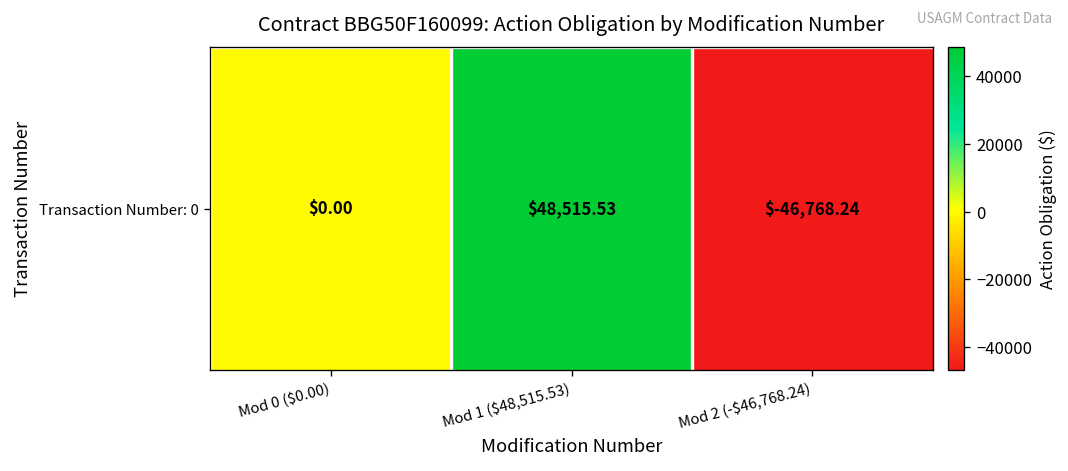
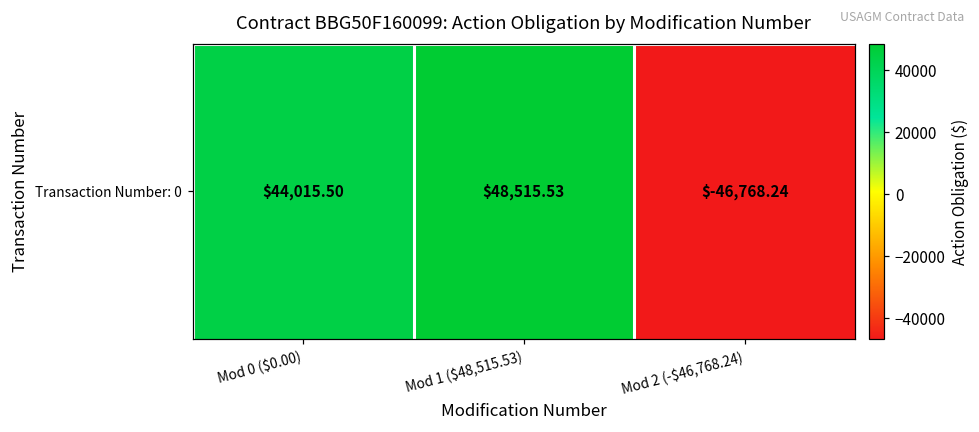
Transaction Number: 0, Mod 0 ($0.00): $0.00 -> $44,015.50
